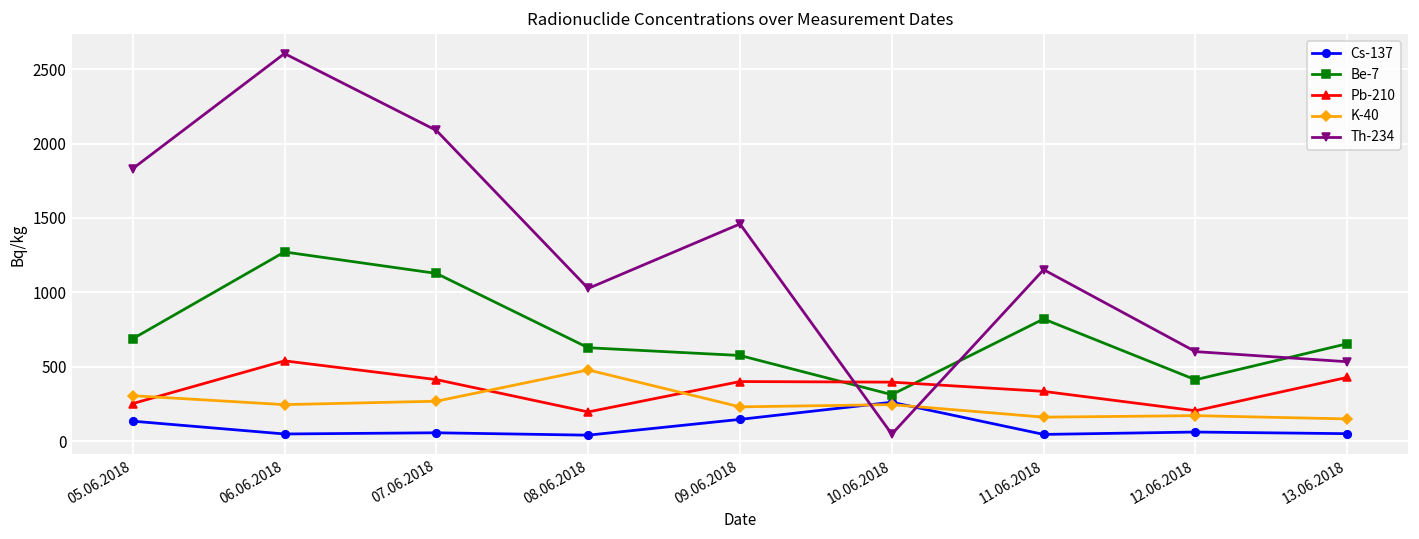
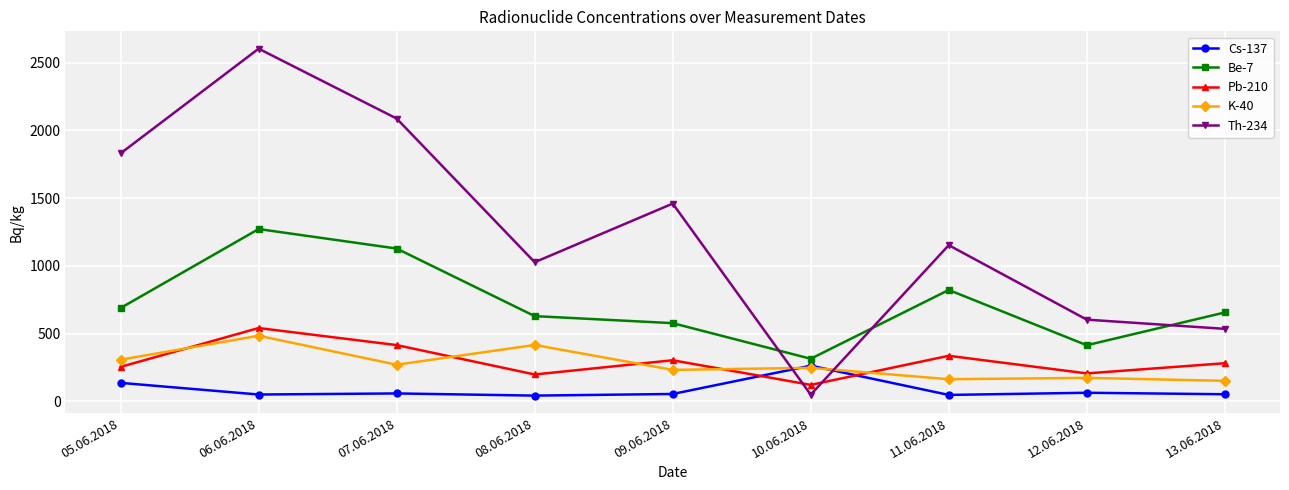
K-40, 06.06.2018: 250 -> 480
K-40, 08.06.2018: 480 -> 420
Cs-137, 09.06.2018: 150 -> 50
Pb-210, 09.06.2018: 400 -> 300
Pb-210, 10.06.2018: 400 -> 120
Pb-210, 13.06.2018: 430 -> 280
